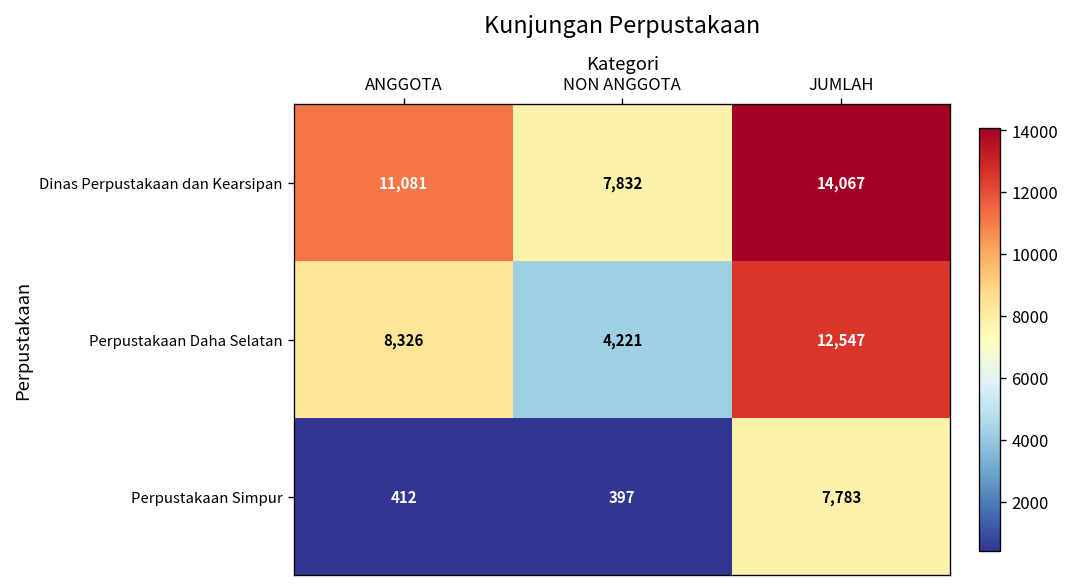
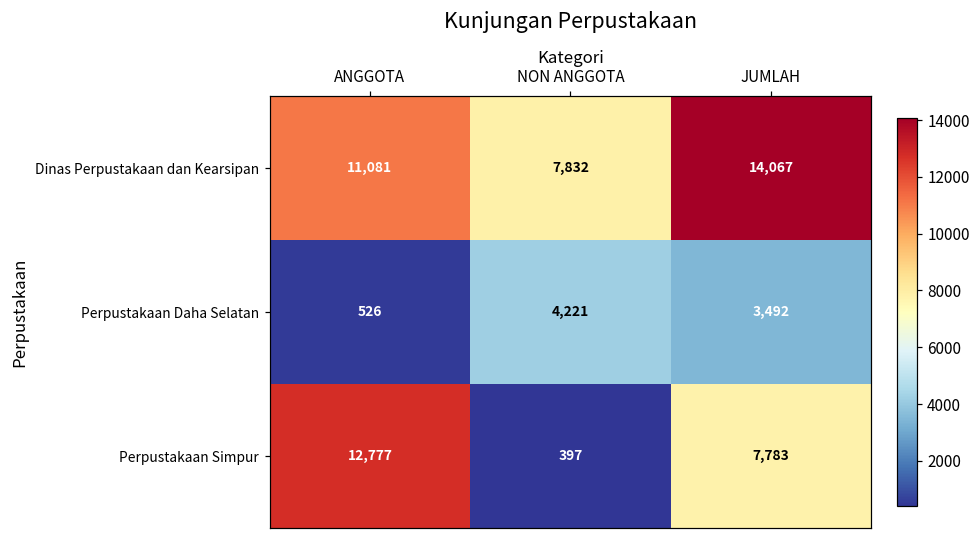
Perpustakaan Daha Selatan, ANGGOTA: 8,326 -> 526
Perpustakaan Daha Selatan, JUMLAH: 12,547 -> 3,492
Perpustakaan Simpur, ANGGOTA: 412 -> 12,777
